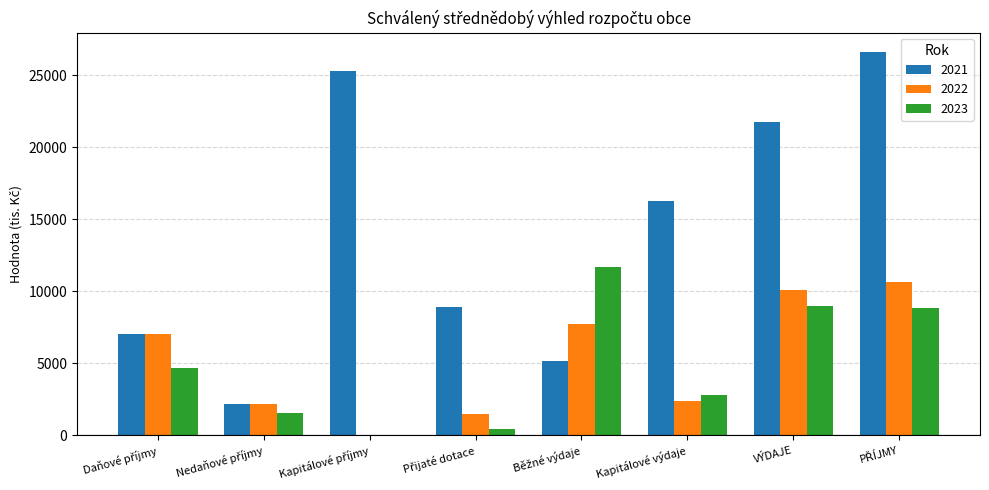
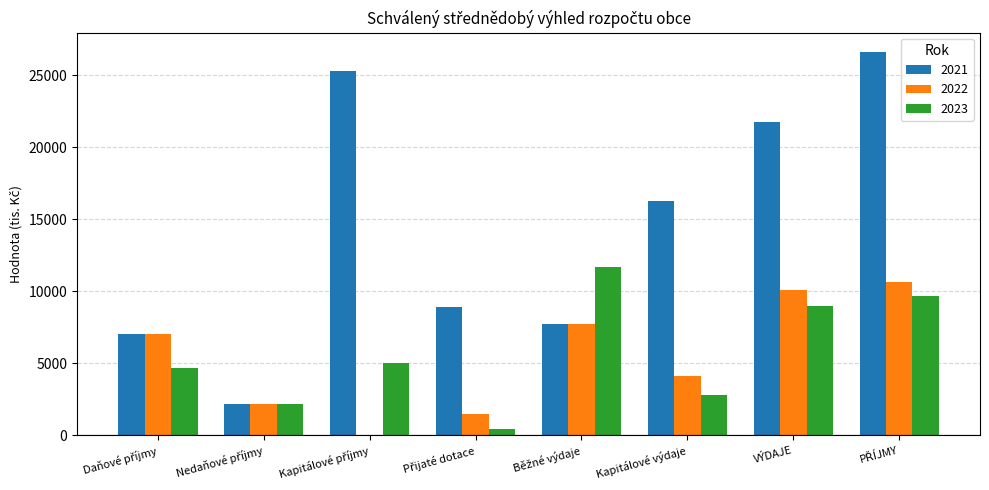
2023, Nedaňové příjmy: 1500 -> 2200
2023, Kapitálové příjmy: 0 -> 5000
2021, Běžné výdaje: 5100 -> 7800
2022, Kapitálové výdaje: 2400 -> 4100
2023, PŘÍJMY: 8900 -> 9700
